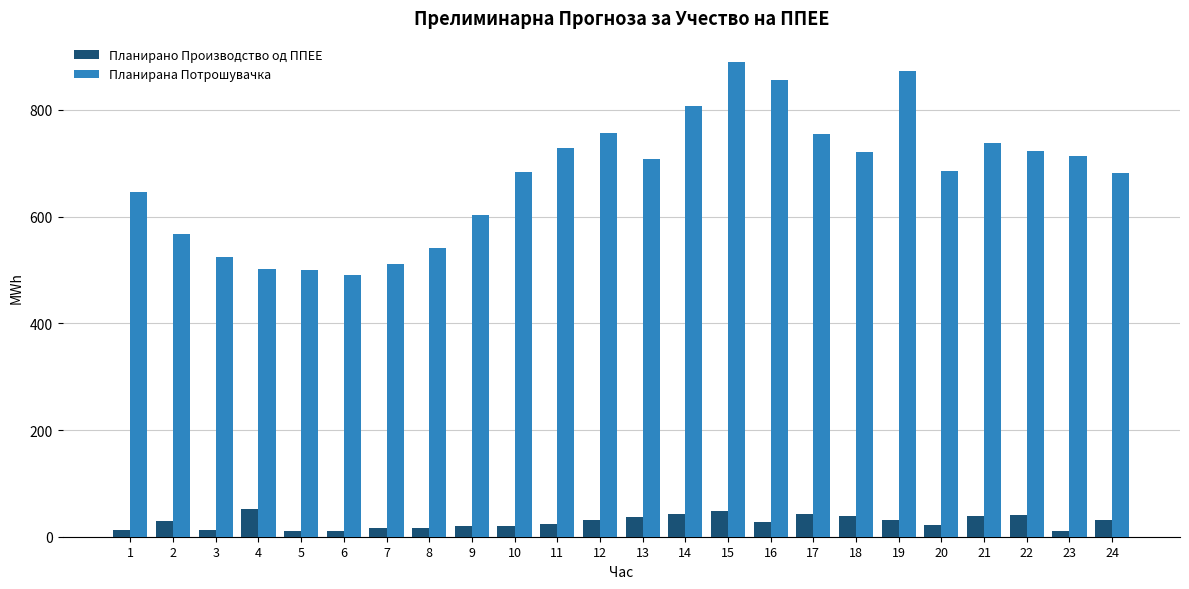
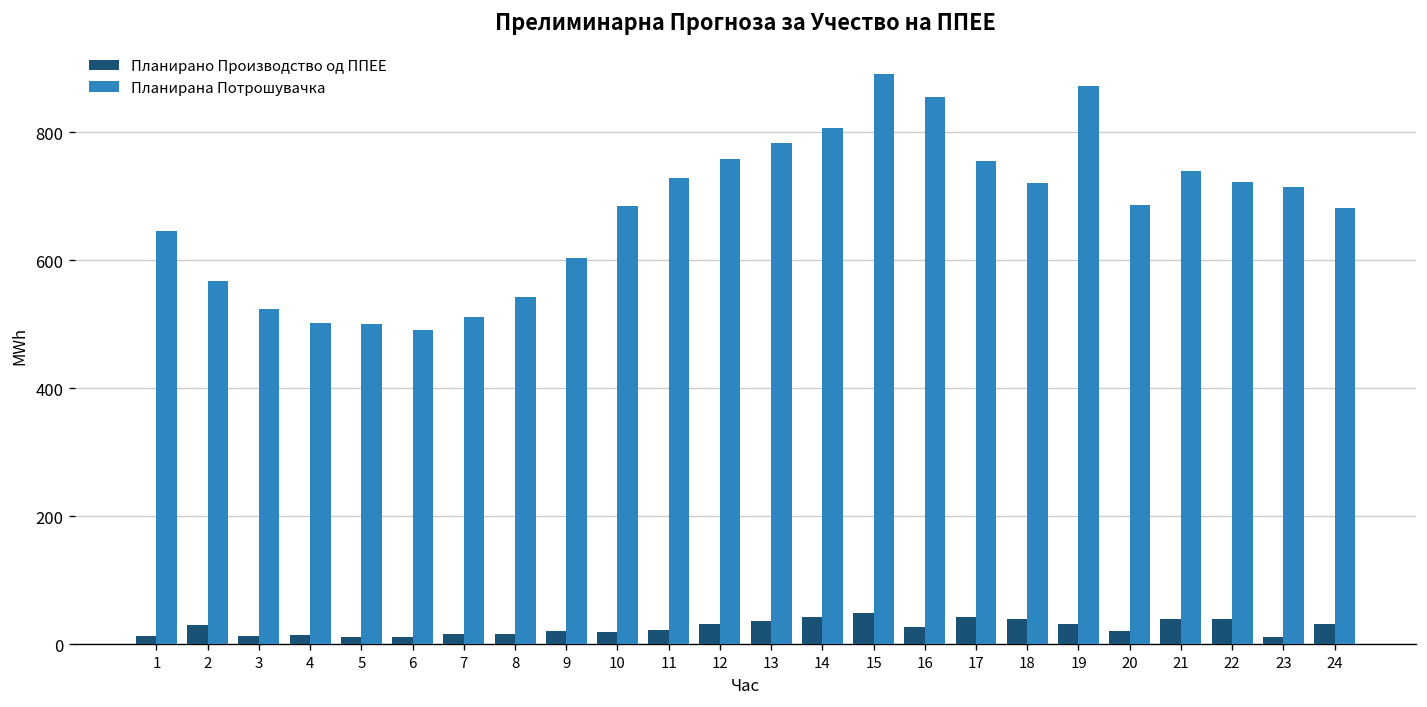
Планирано Производство од ППЕЕ, 4: 50 -> 10
Планирана Потрошувачка, 13: 710 -> 780
